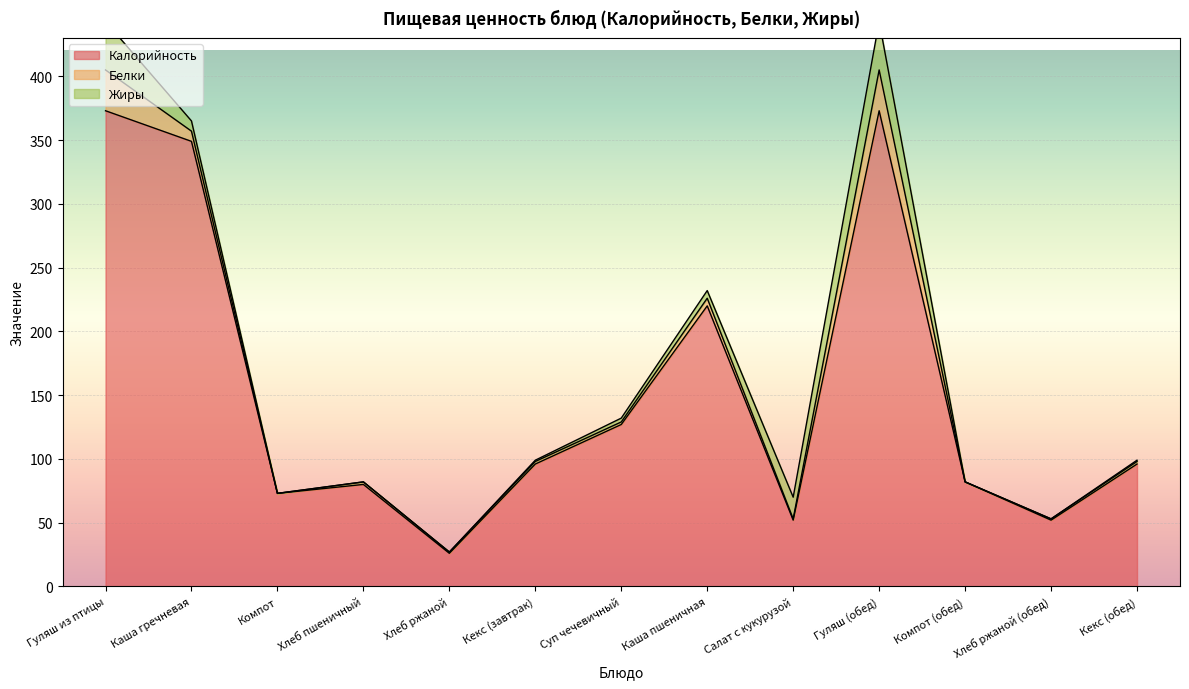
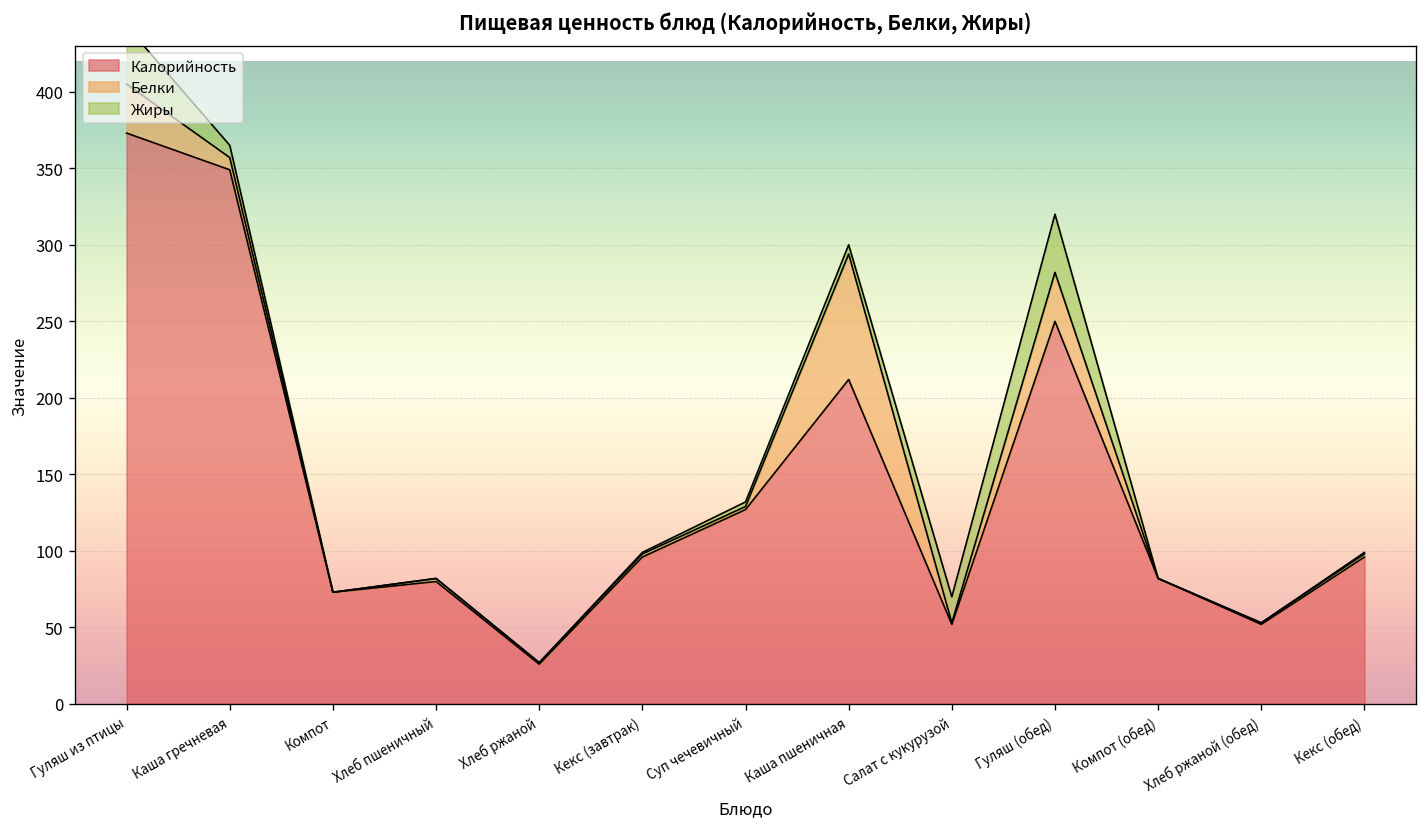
Калорийность, Каша пшеничная: 220 -> 212
Белки, Каша пшеничная: 6 -> 82
Калорийность, Гуляш (обед): 373 -> 250
